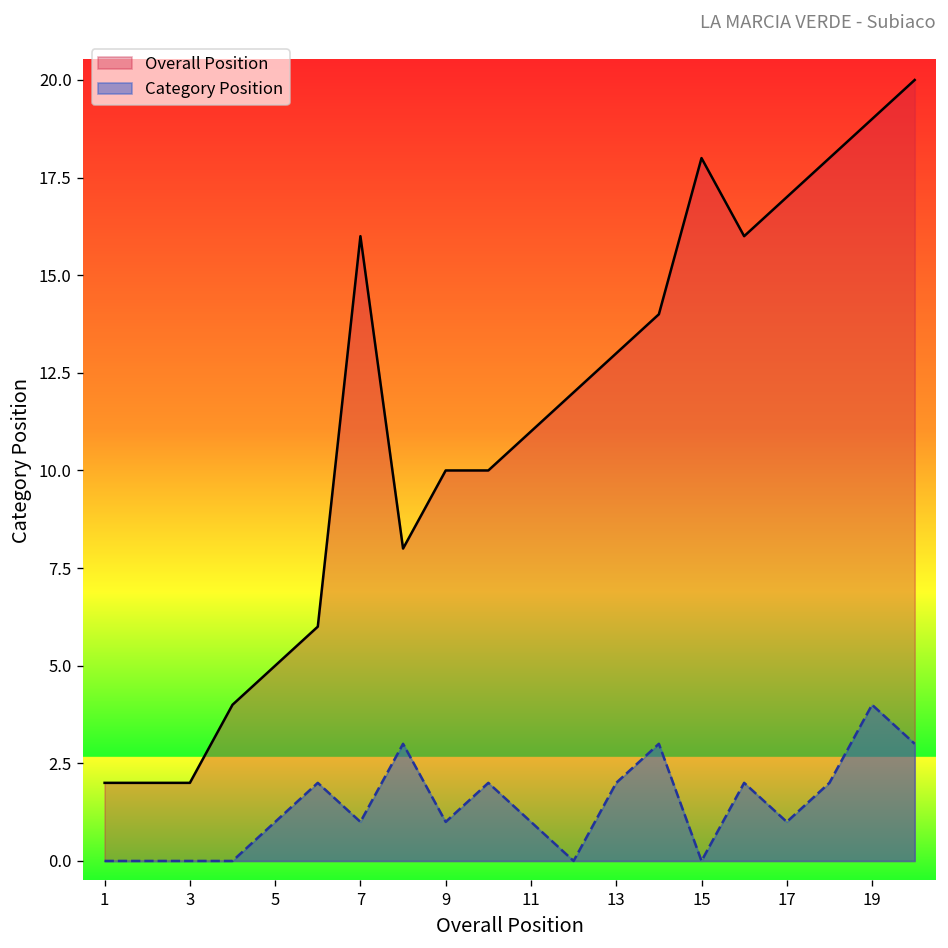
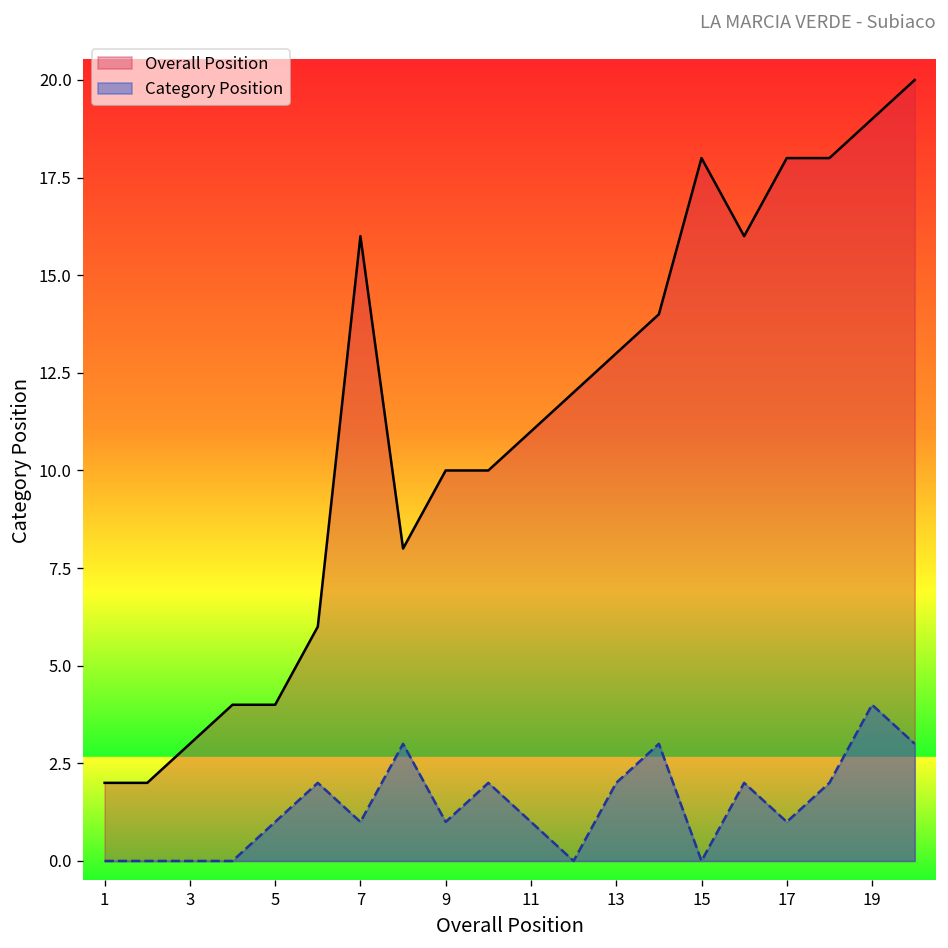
Overall Position, 3: 2 -> 3
Overall Position, 5: 5 -> 4
Overall Position, 17: 17 -> 18
